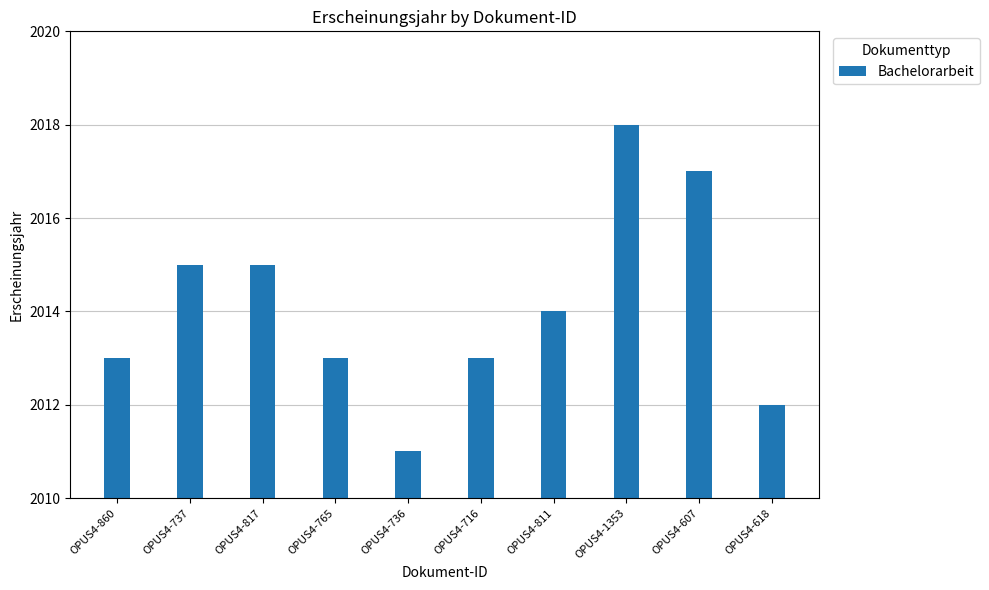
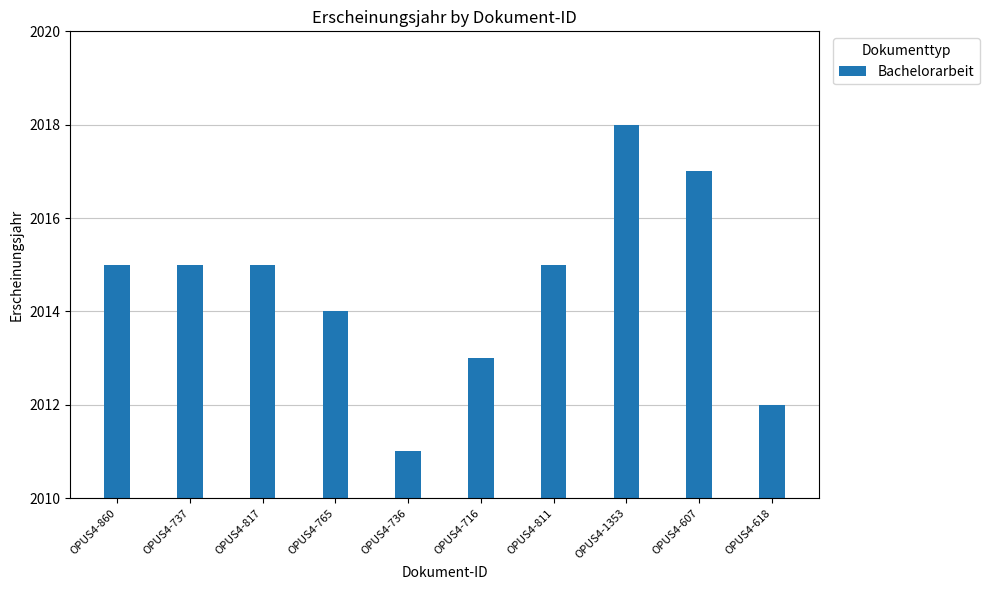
OPUS4-860: 2013 -> 2015
OPUS4-765: 2013 -> 2014
OPUS4-811: 2014 -> 2015
